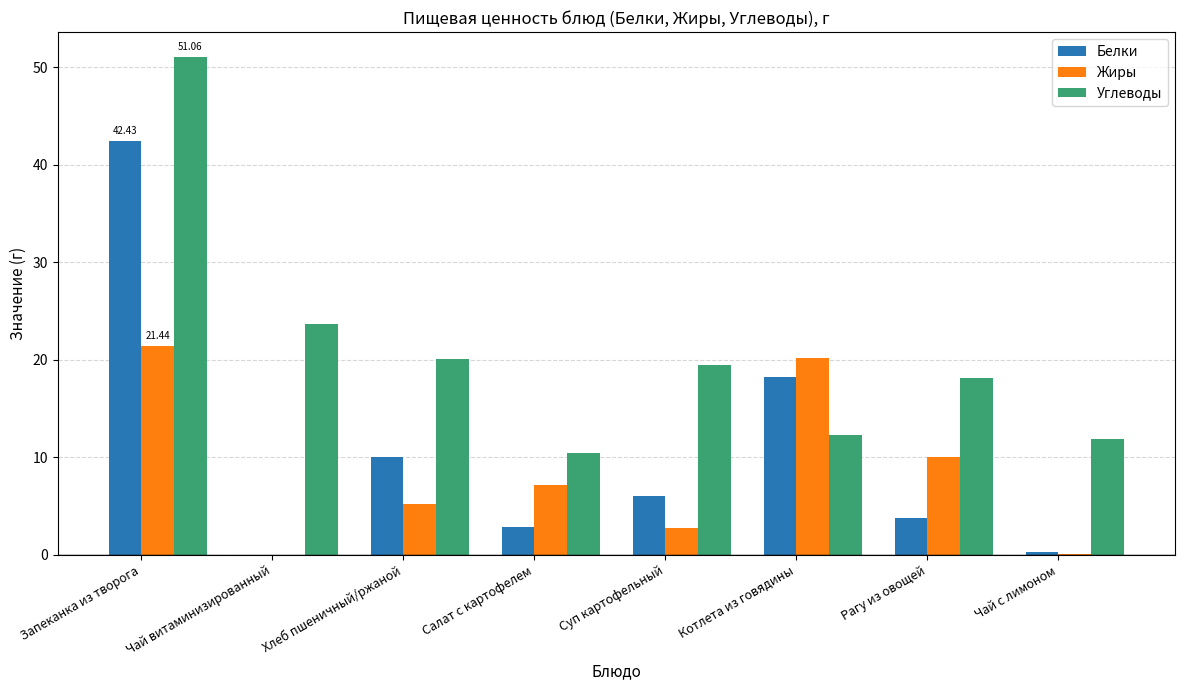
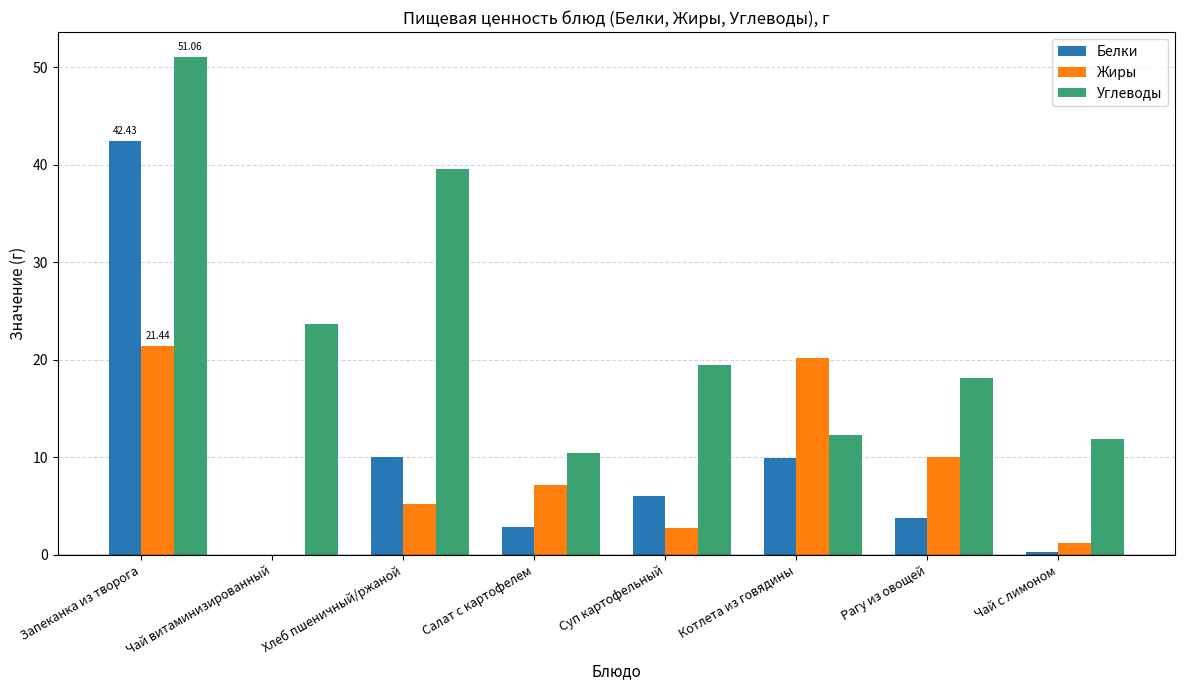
Углеводы, Хлеб пшеничный/ржаной: 20 -> 40
Белки, Котлета из говядины: 18 -> 10
Жиры, Чай с лимоном: 0 -> 1
